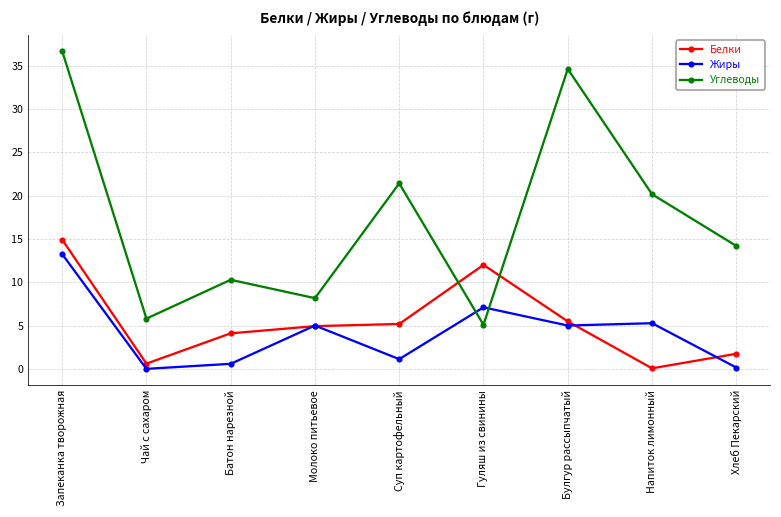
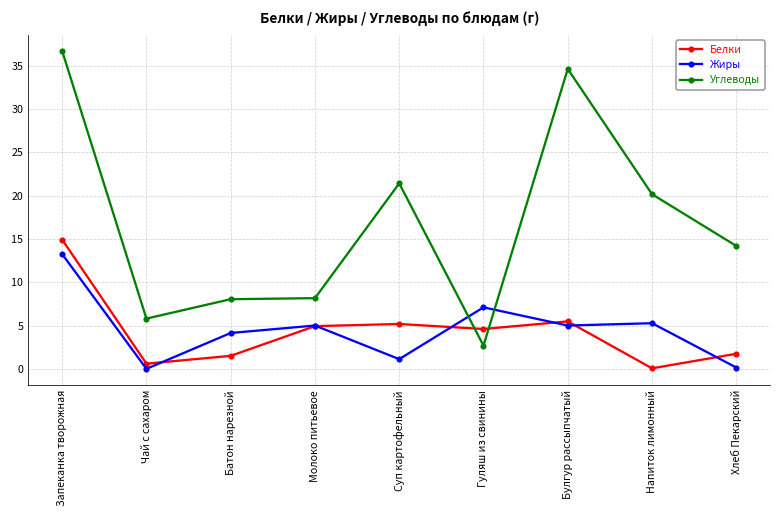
Белки, Батон нарезной: 4 -> 2
Жиры, Батон нарезной: 1 -> 4
Углеводы, Батон нарезной: 10 -> 8
Белки, Гуляш из свинины: 12 -> 5
Углеводы, Гуляш из свинины: 5 -> 3
